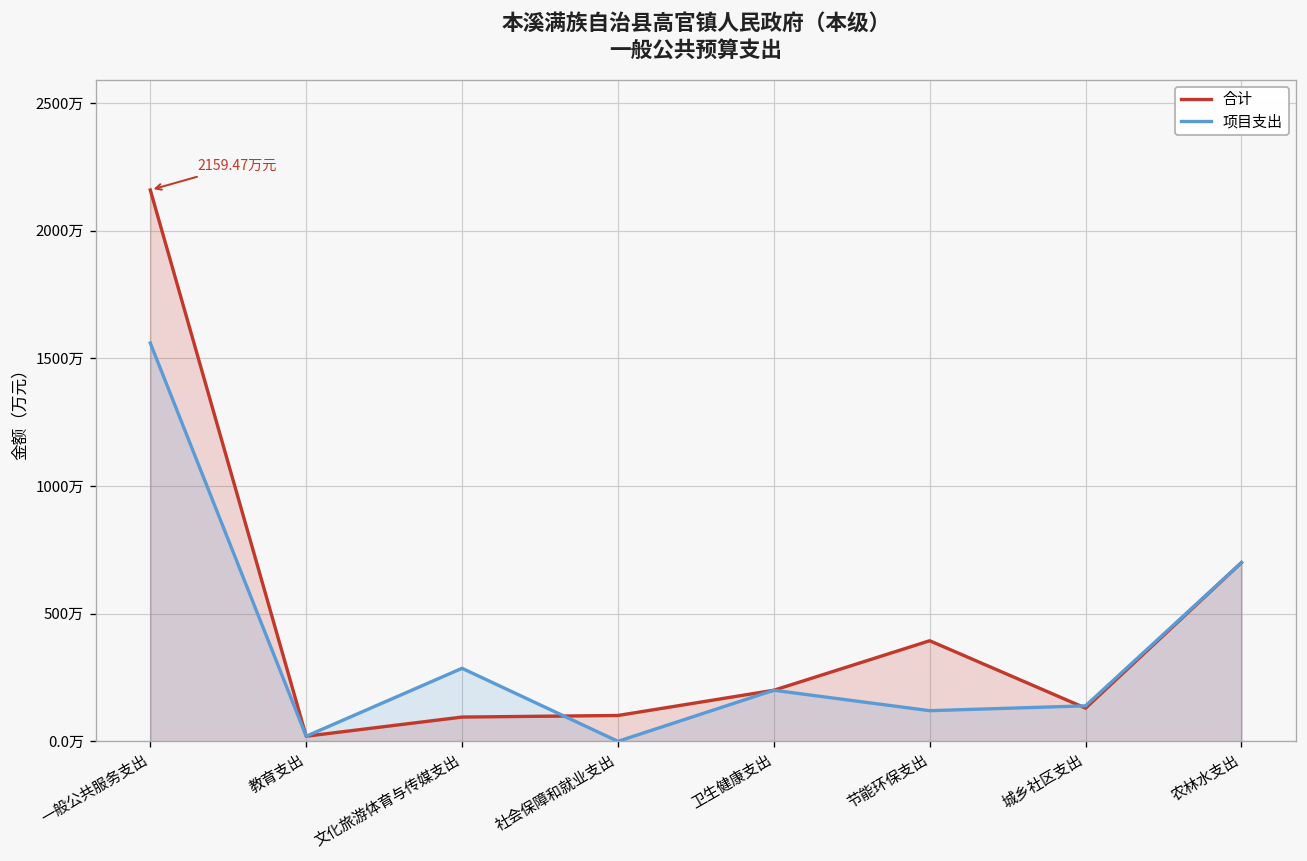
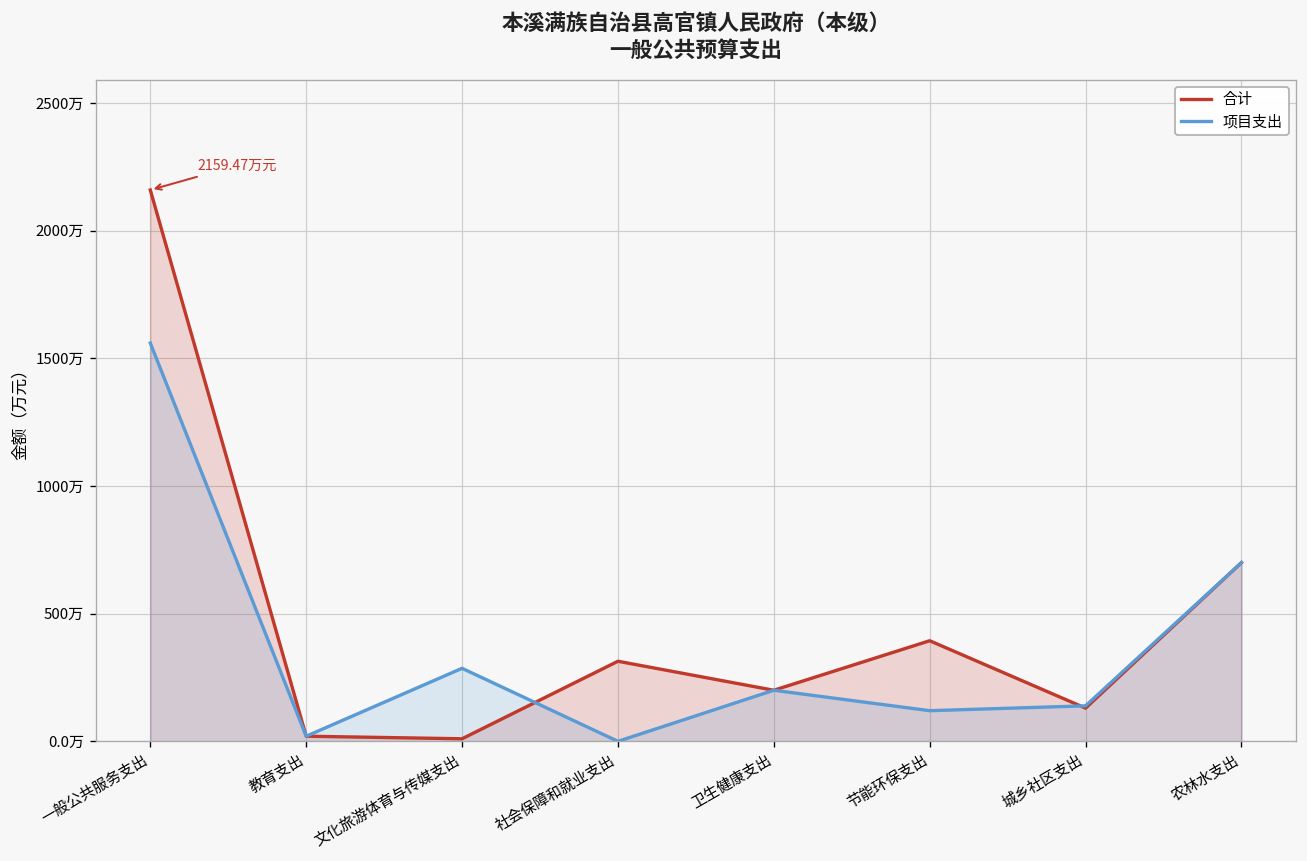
合计, 文化旅游体育与传媒支出: 100万 -> 10万
合计, 社会保障和就业支出: 100万 -> 310万
